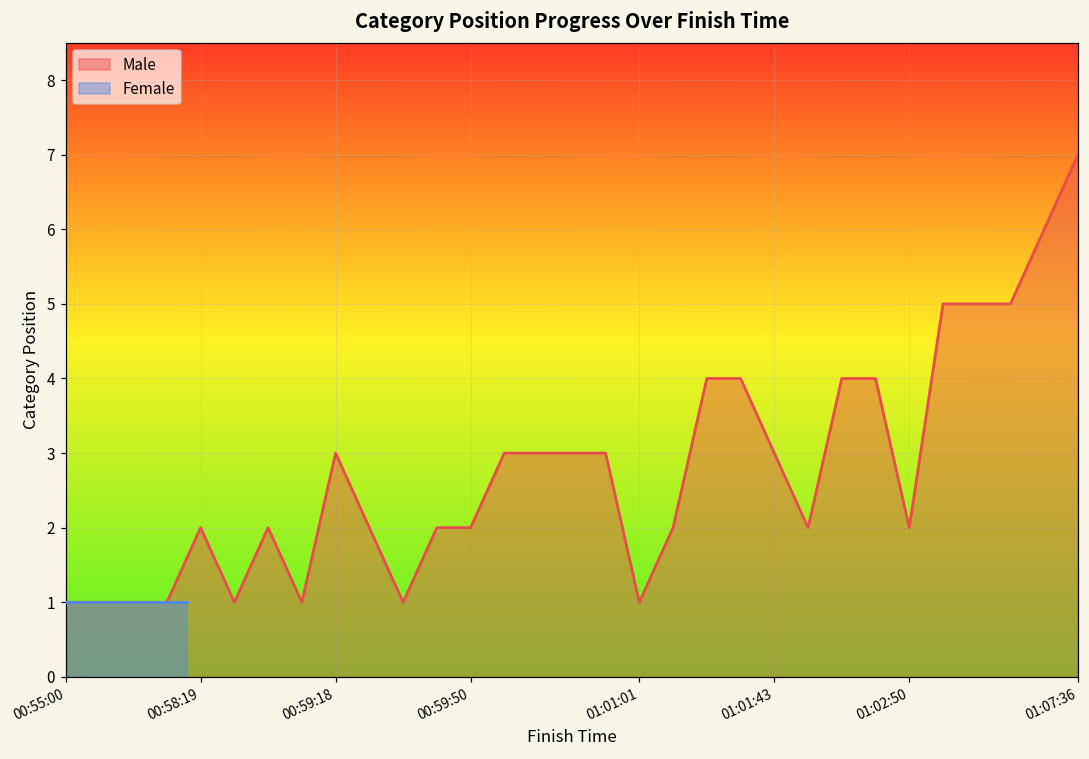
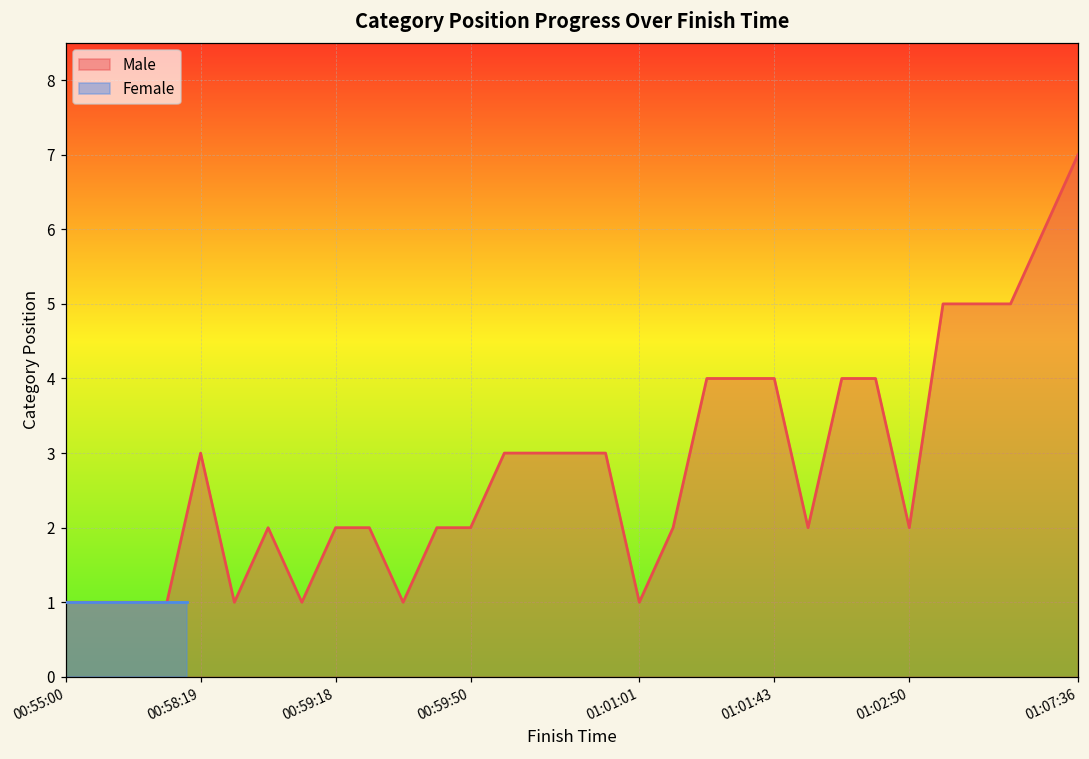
Male, 00:58:19: 2 -> 3
Male, 00:59:18: 3 -> 2
Male, 01:01:43: 3 -> 4
